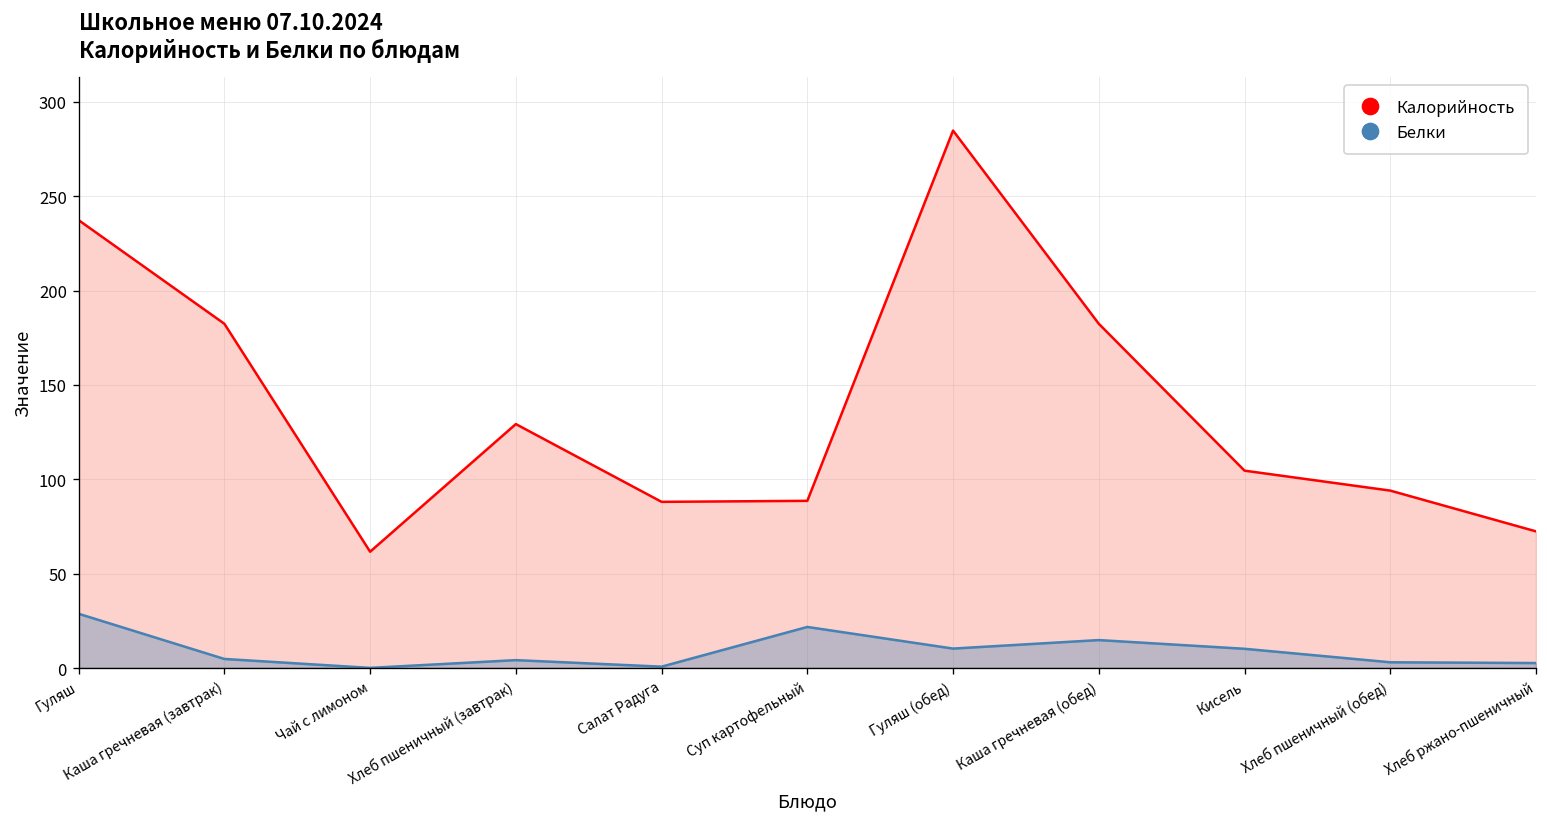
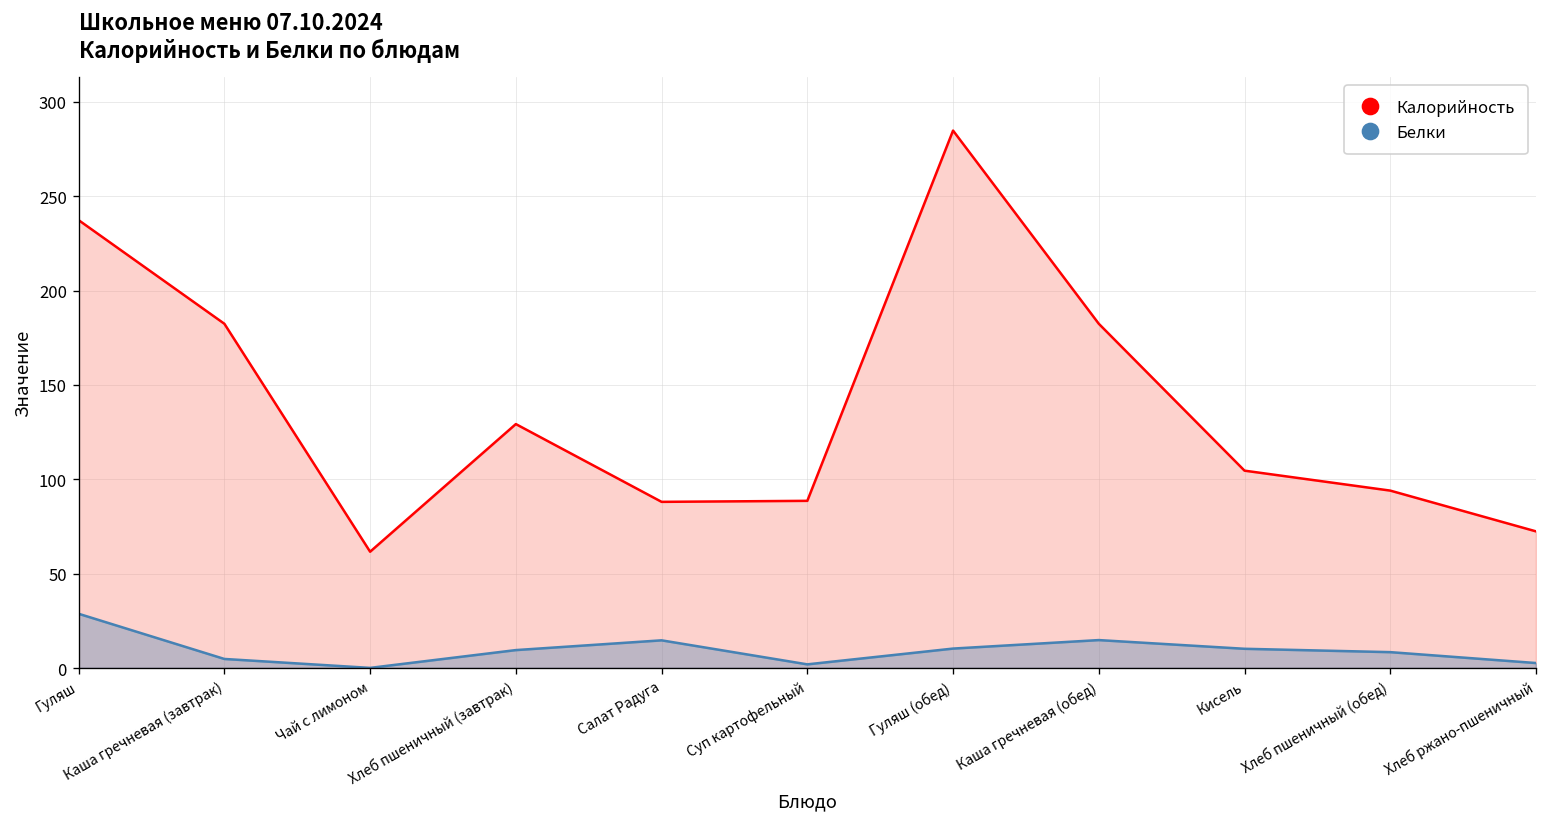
Белки, Хлеб пшеничный (завтрак): 4 -> 10
Белки, Салат Радуга: 1 -> 15
Белки, Суп картофельный: 22 -> 2
Белки, Хлеб пшеничный (обед): 3 -> 8
